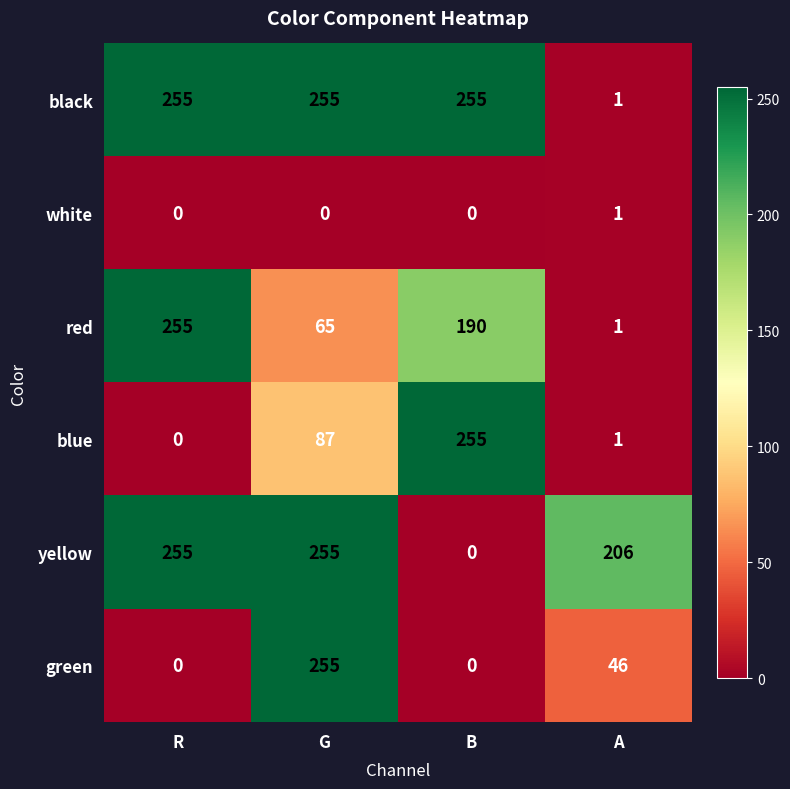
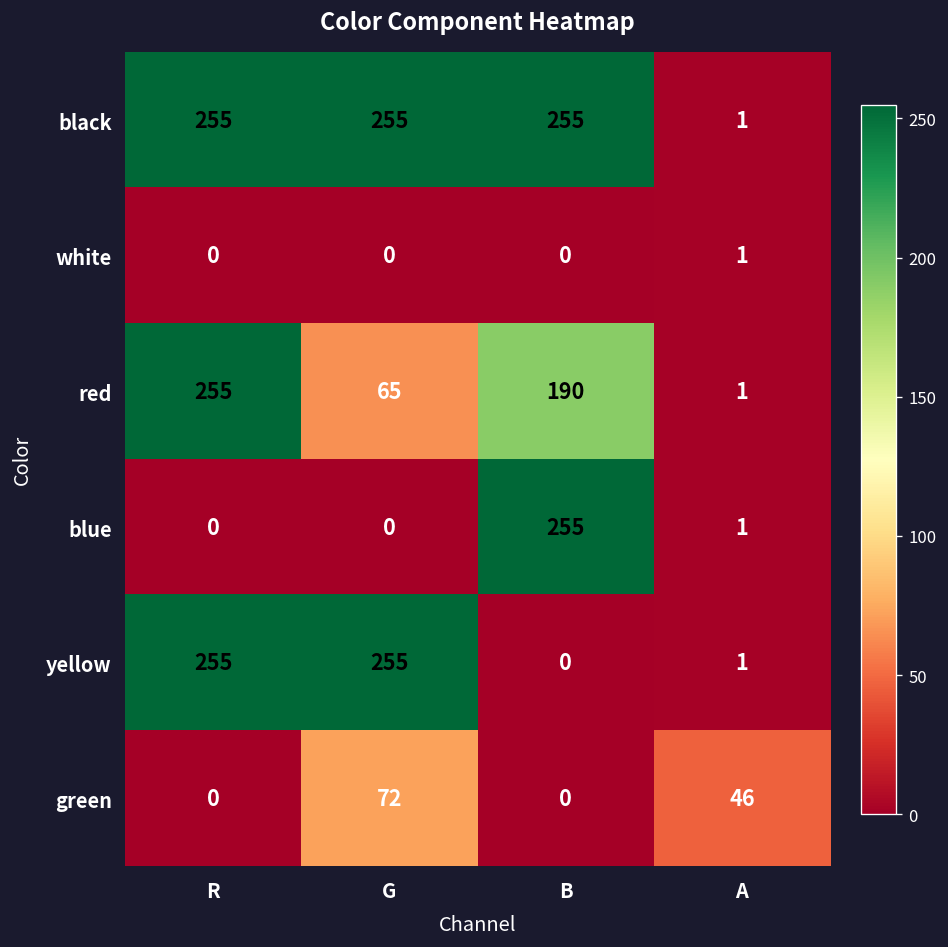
blue, G: 87 -> 0
yellow, A: 206 -> 1
green, G: 255 -> 72
